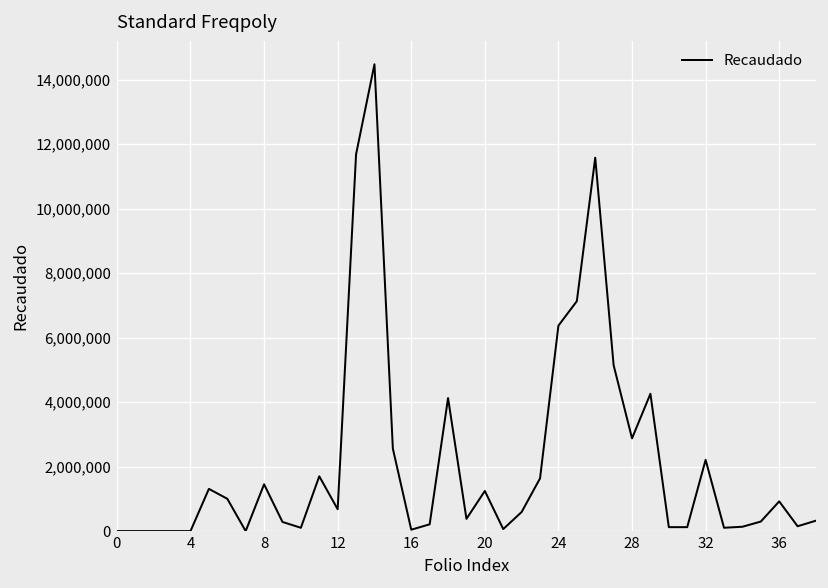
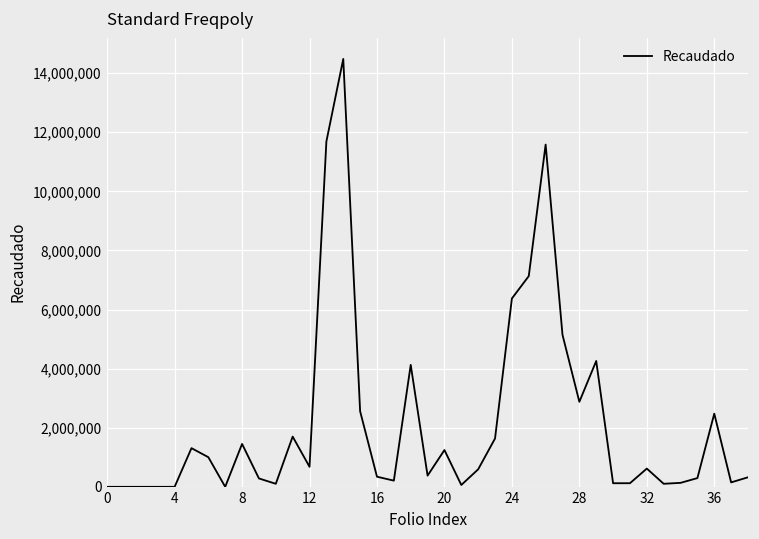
16: 0 -> 300,000
32: 2,200,000 -> 600,000
36: 900,000 -> 2,500,000
